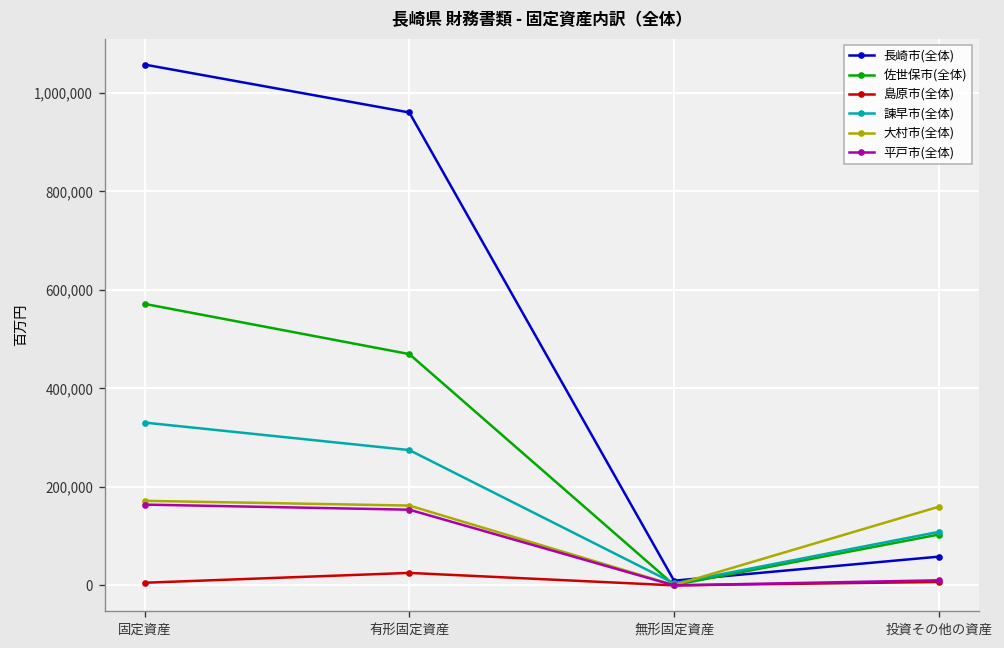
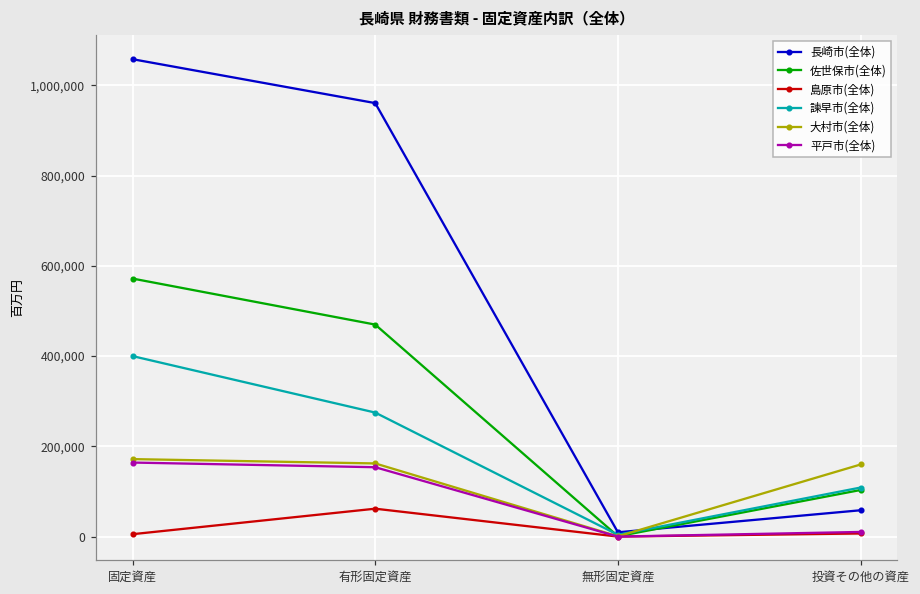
諫早市(全体), 固定資産: 330,000 -> 400,000
島原市(全体), 有形固定資産: 30,000 -> 60,000
